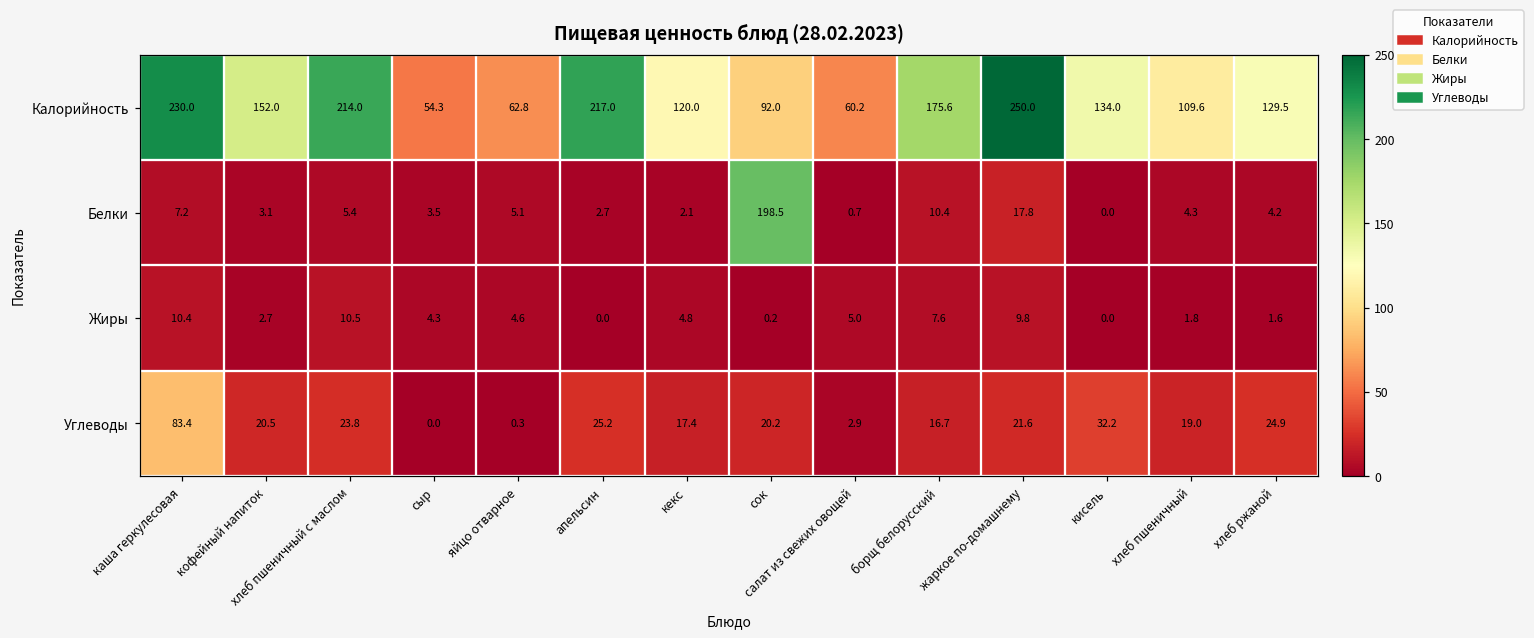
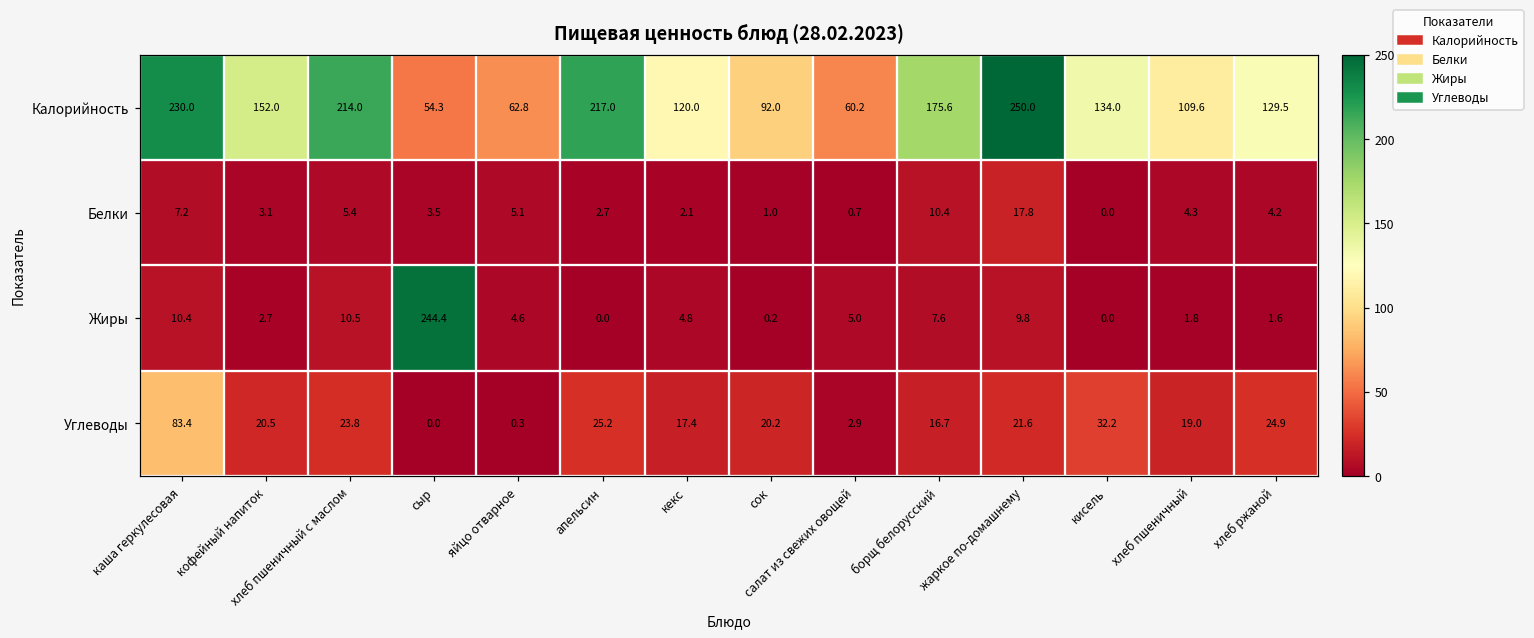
Белки, сок: 198.5 -> 1.0
Жиры, сыр: 4.3 -> 244.4
